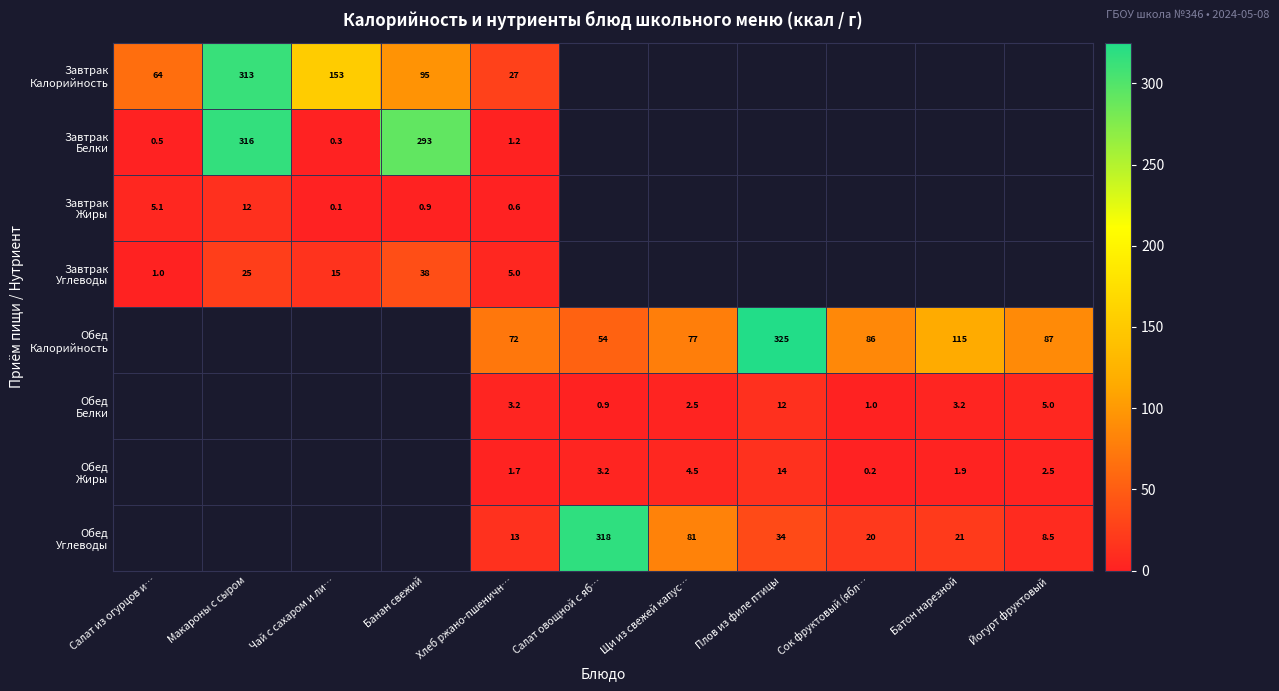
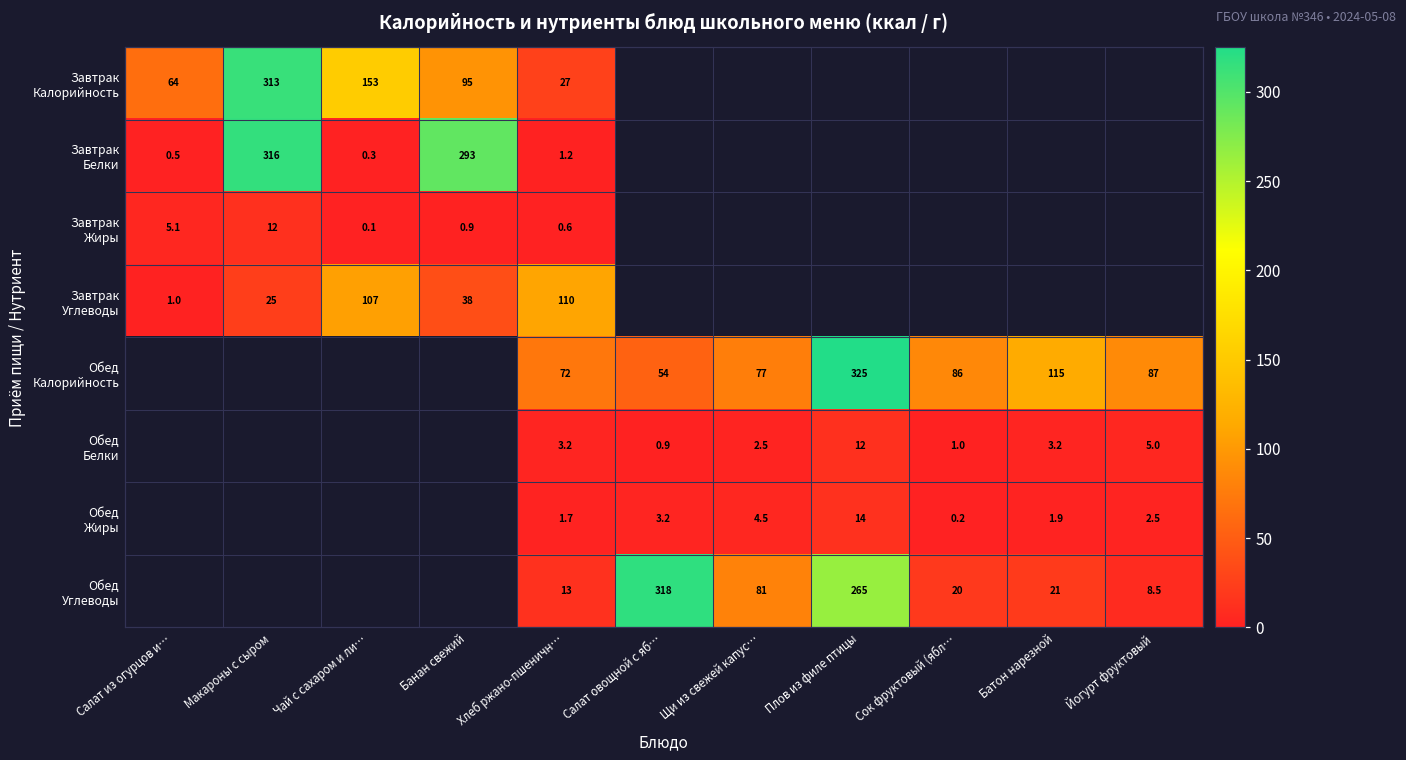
Завтрак Углеводы, Чай с сахаром и ли…: 15 -> 107
Завтрак Углеводы, Хлеб ржано-пшеничн…: 5.0 -> 110
Обед Углеводы, Плов из филе птицы: 34 -> 265
